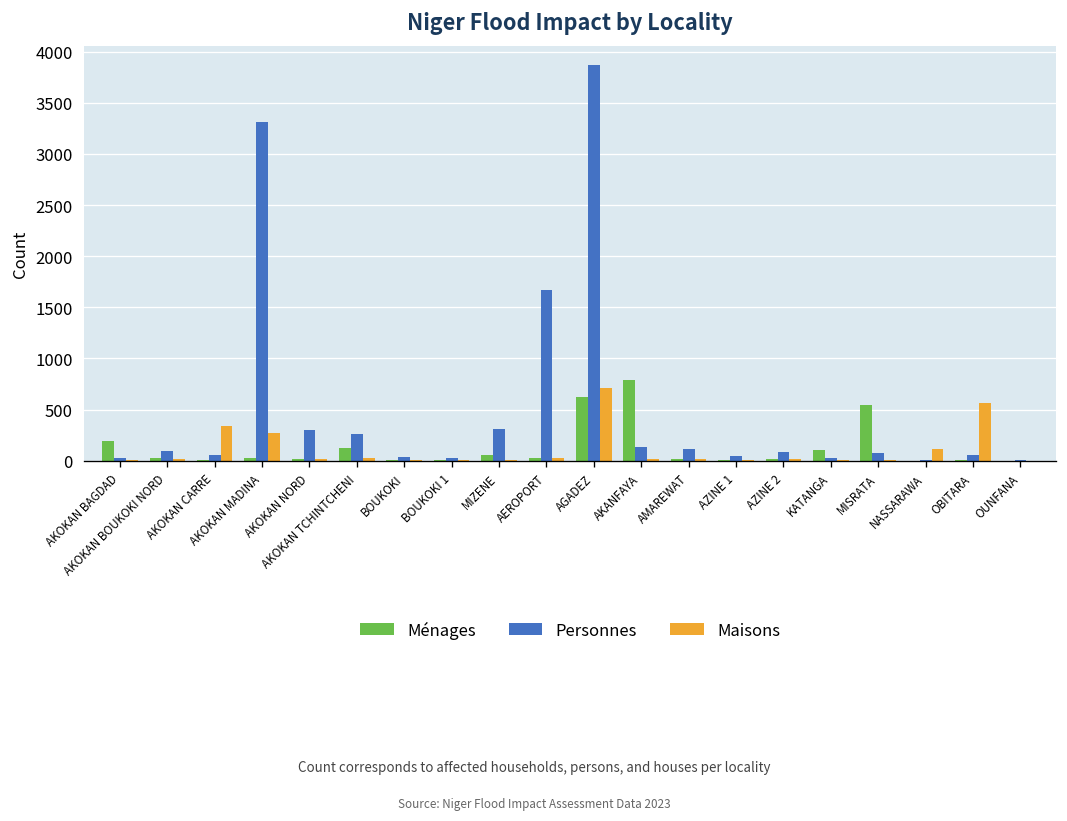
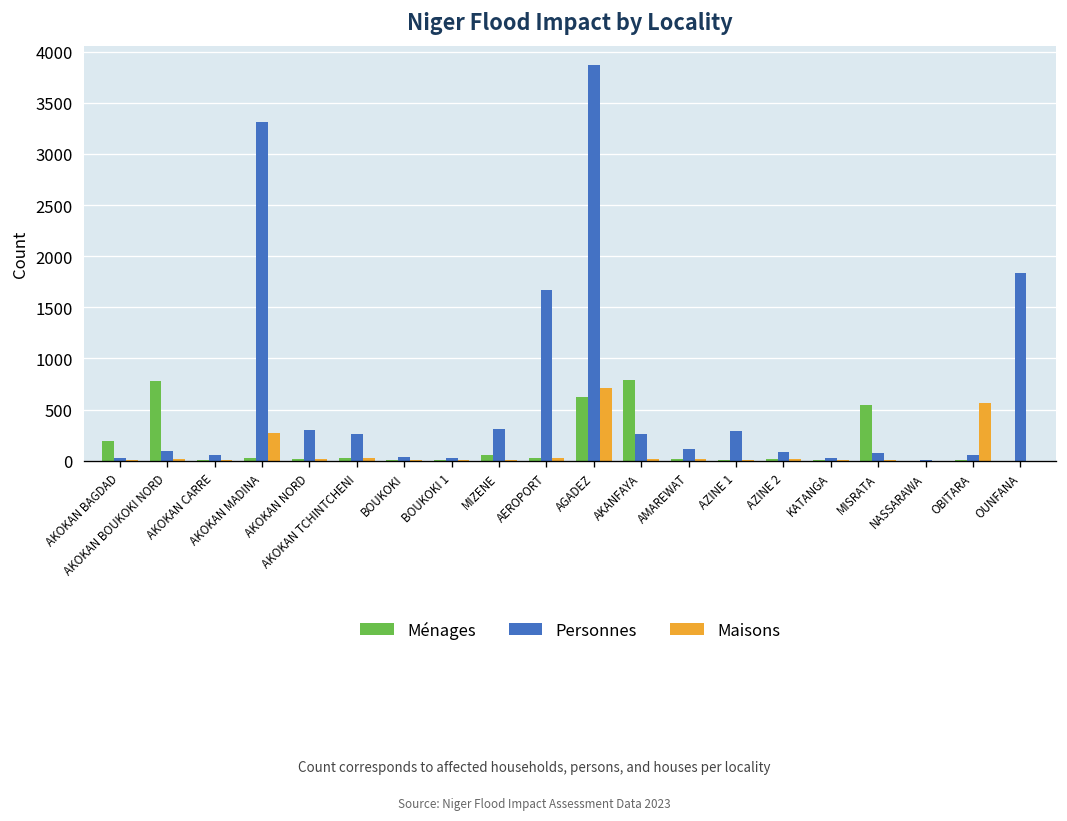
Ménages, AKOKAN BOUKOKI NORD: 0 -> 800
Maisons, AKOKAN CARRE: 300 -> 0
Ménages, AKOKAN TCHINTCHENI: 100 -> 0
Personnes, AKANFAYA: 100 -> 300
Personnes, AZINE 1: 0 -> 300
Ménages, KATANGA: 100 -> 0
Maisons, NASSARAWA: 100 -> 0
Personnes, OUNFANA: 0 -> 1800
